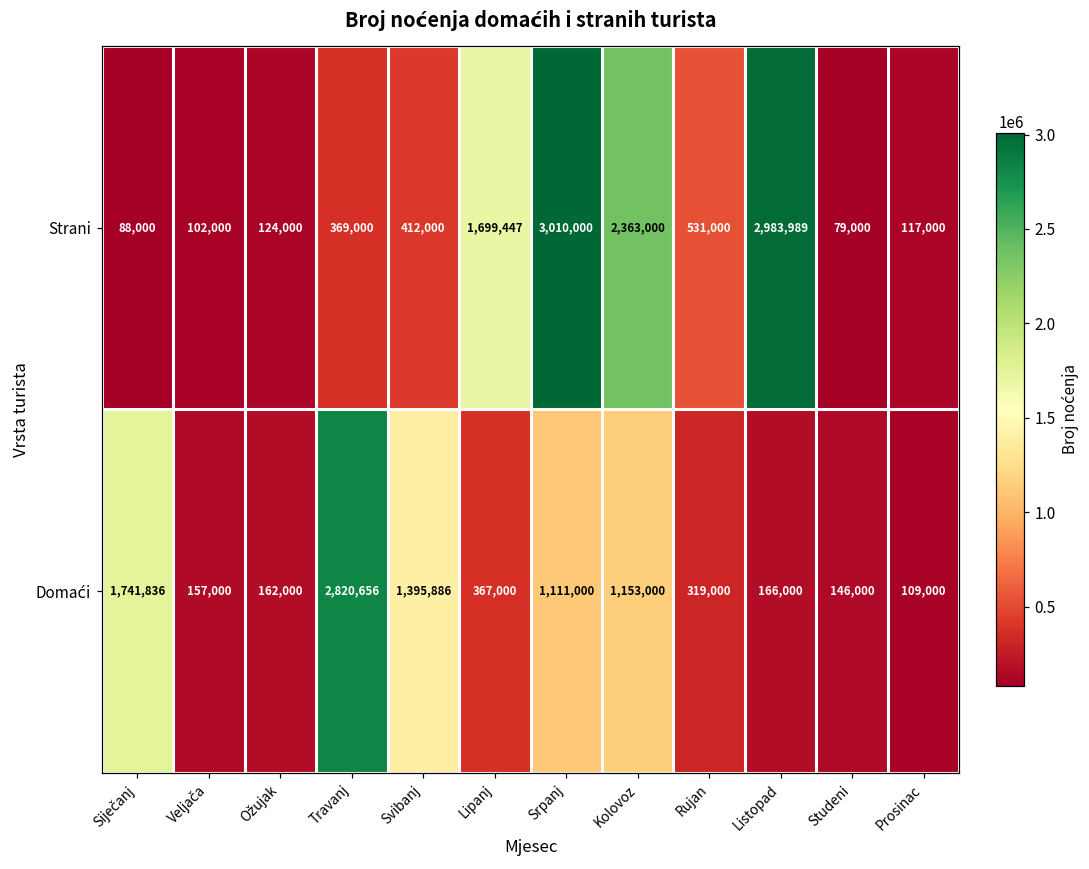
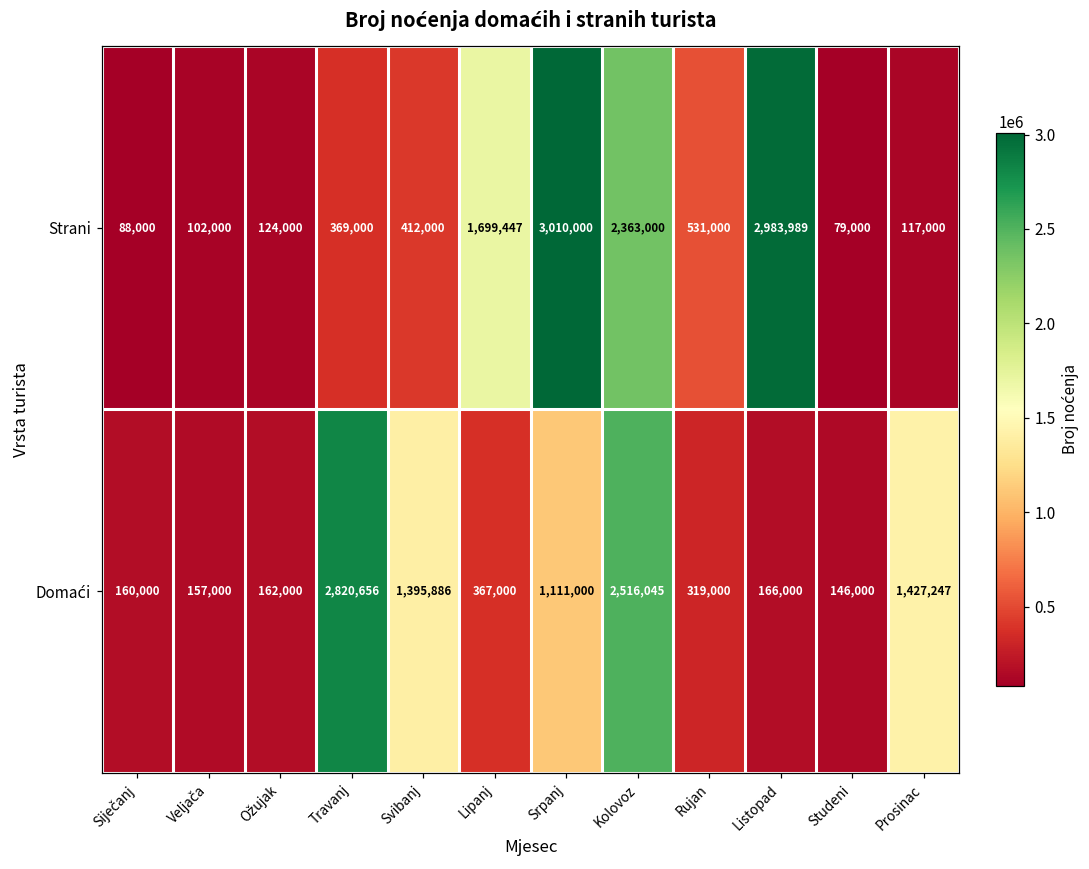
Domaći, Siječanj: 1,741,836 -> 160,000
Domaći, Kolovoz: 1,153,000 -> 2,516,045
Domaći, Prosinac: 109,000 -> 1,427,247
